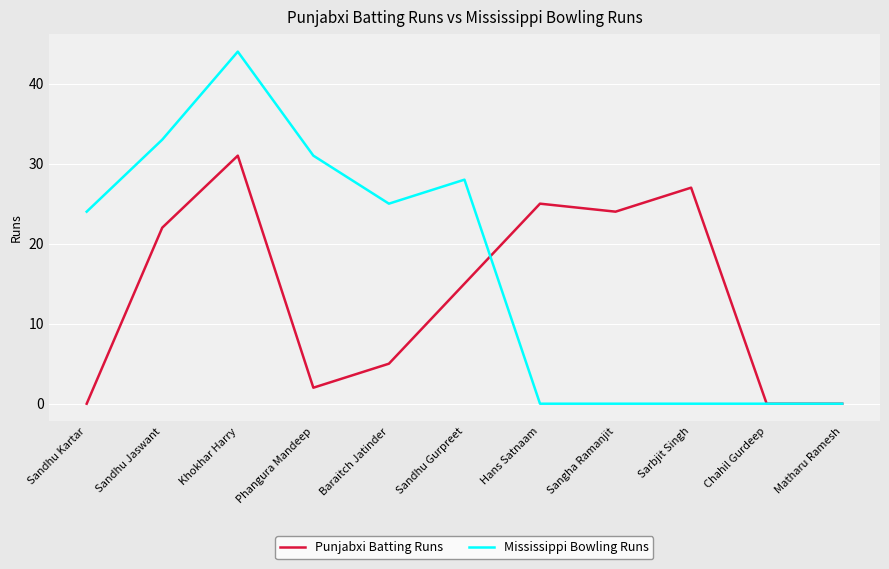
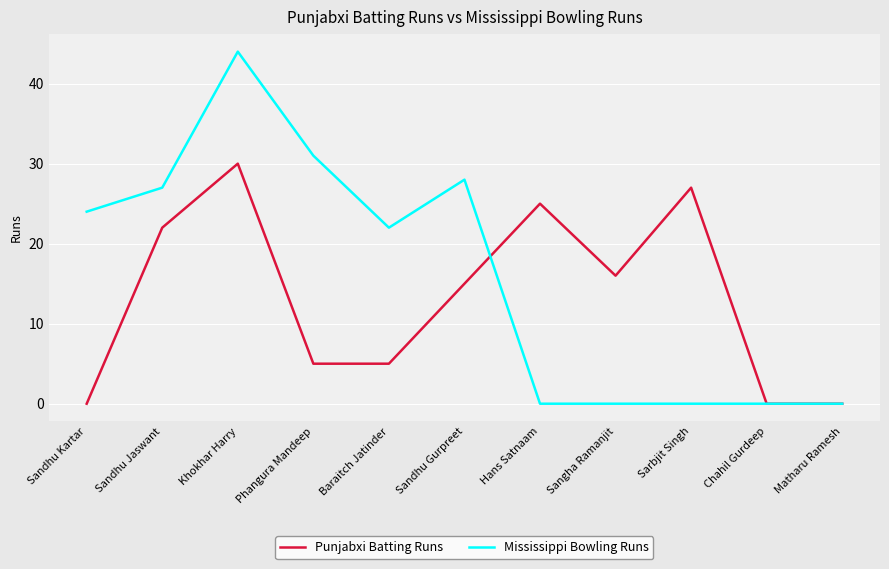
Mississippi Bowling Runs, Sandhu Jaswant: 33 -> 27
Punjabxi Batting Runs, Khokhar Harry: 31 -> 30
Punjabxi Batting Runs, Phangura Mandeep: 2 -> 5
Mississippi Bowling Runs, Baraitch Jatinder: 25 -> 22
Punjabxi Batting Runs, Sangha Ramanjit: 24 -> 16
